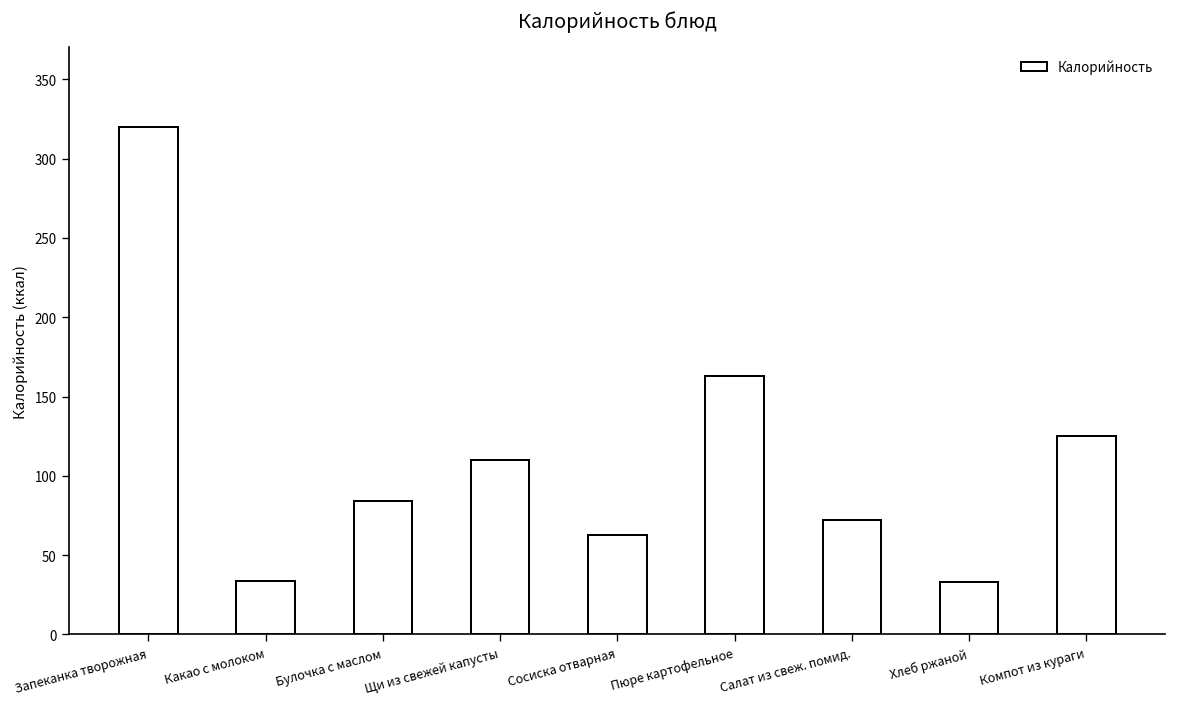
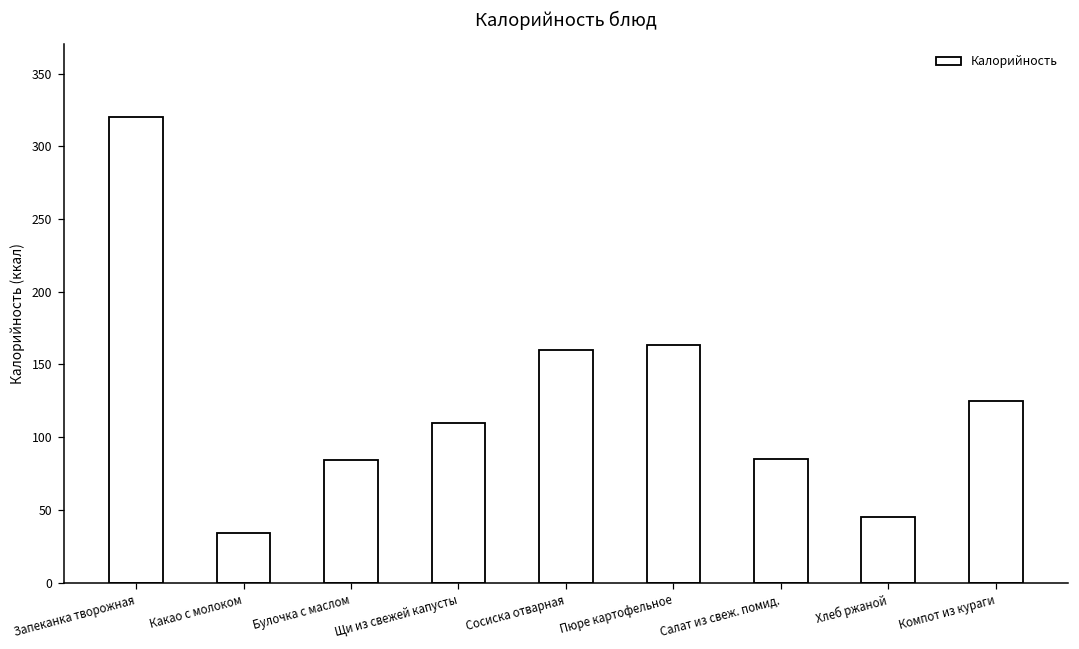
Сосиска отварная: 63 -> 160
Салат из свеж. помид.: 72 -> 85
Хлеб ржаной: 33 -> 45
